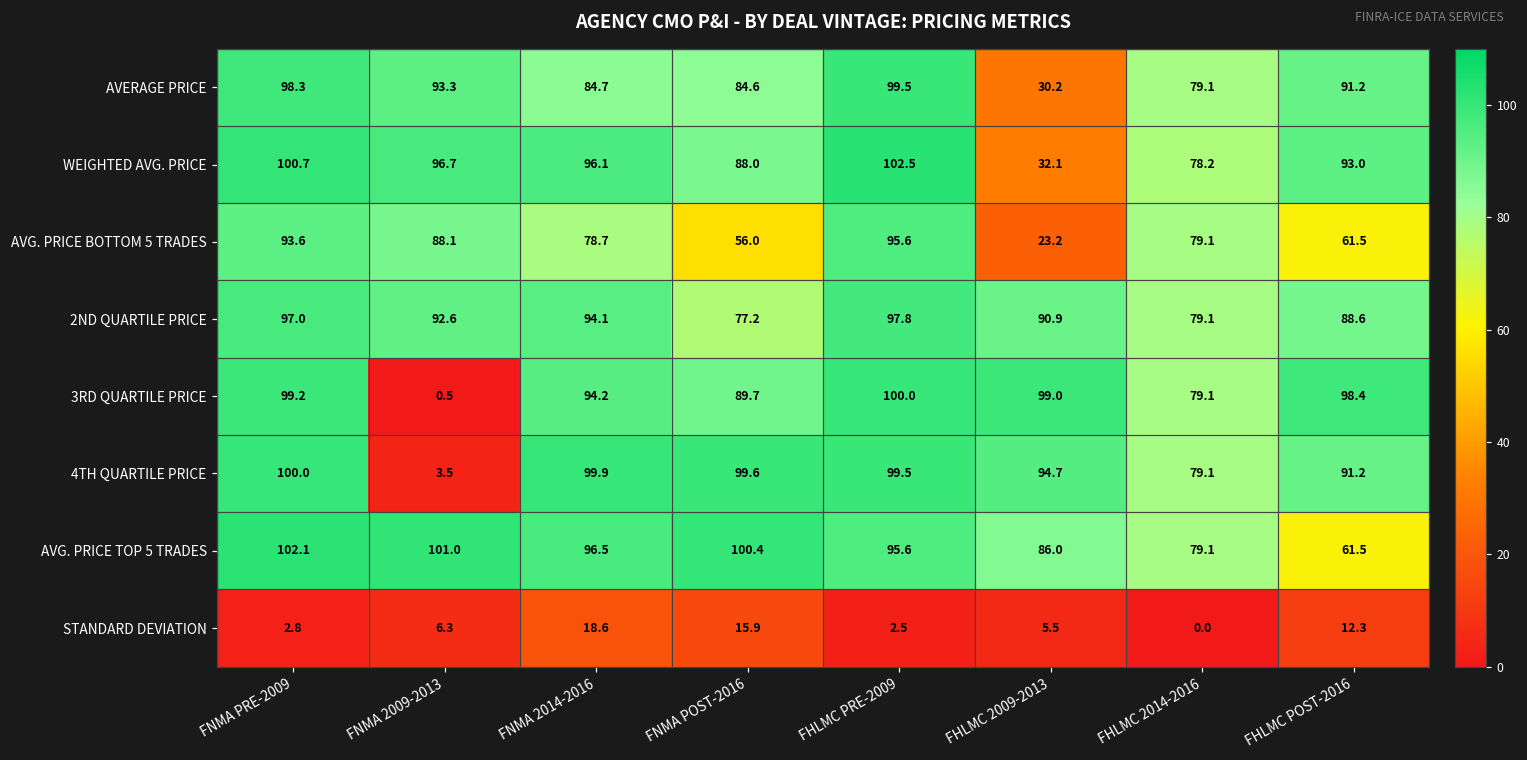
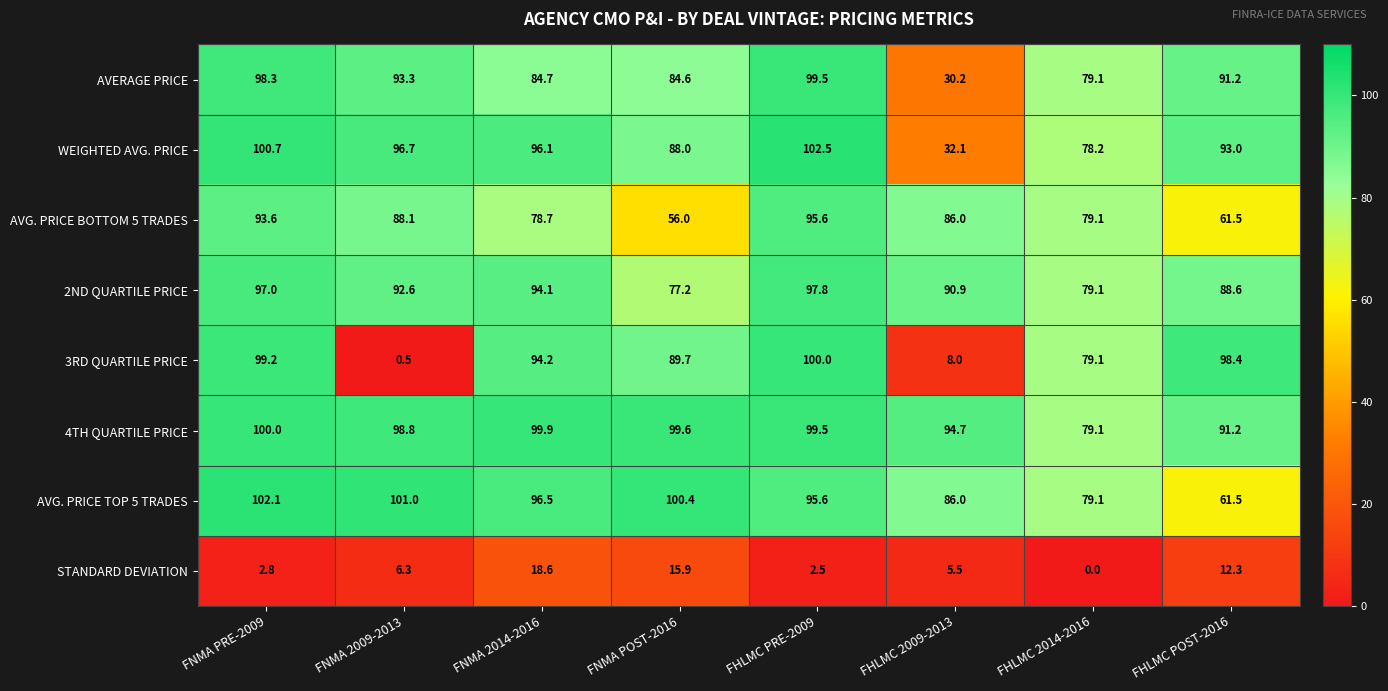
AVG. PRICE BOTTOM 5 TRADES, FHLMC 2009-2013: 23.2 -> 86.0
3RD QUARTILE PRICE, FHLMC 2009-2013: 99.0 -> 8.0
4TH QUARTILE PRICE, FNMA 2009-2013: 3.5 -> 98.8
